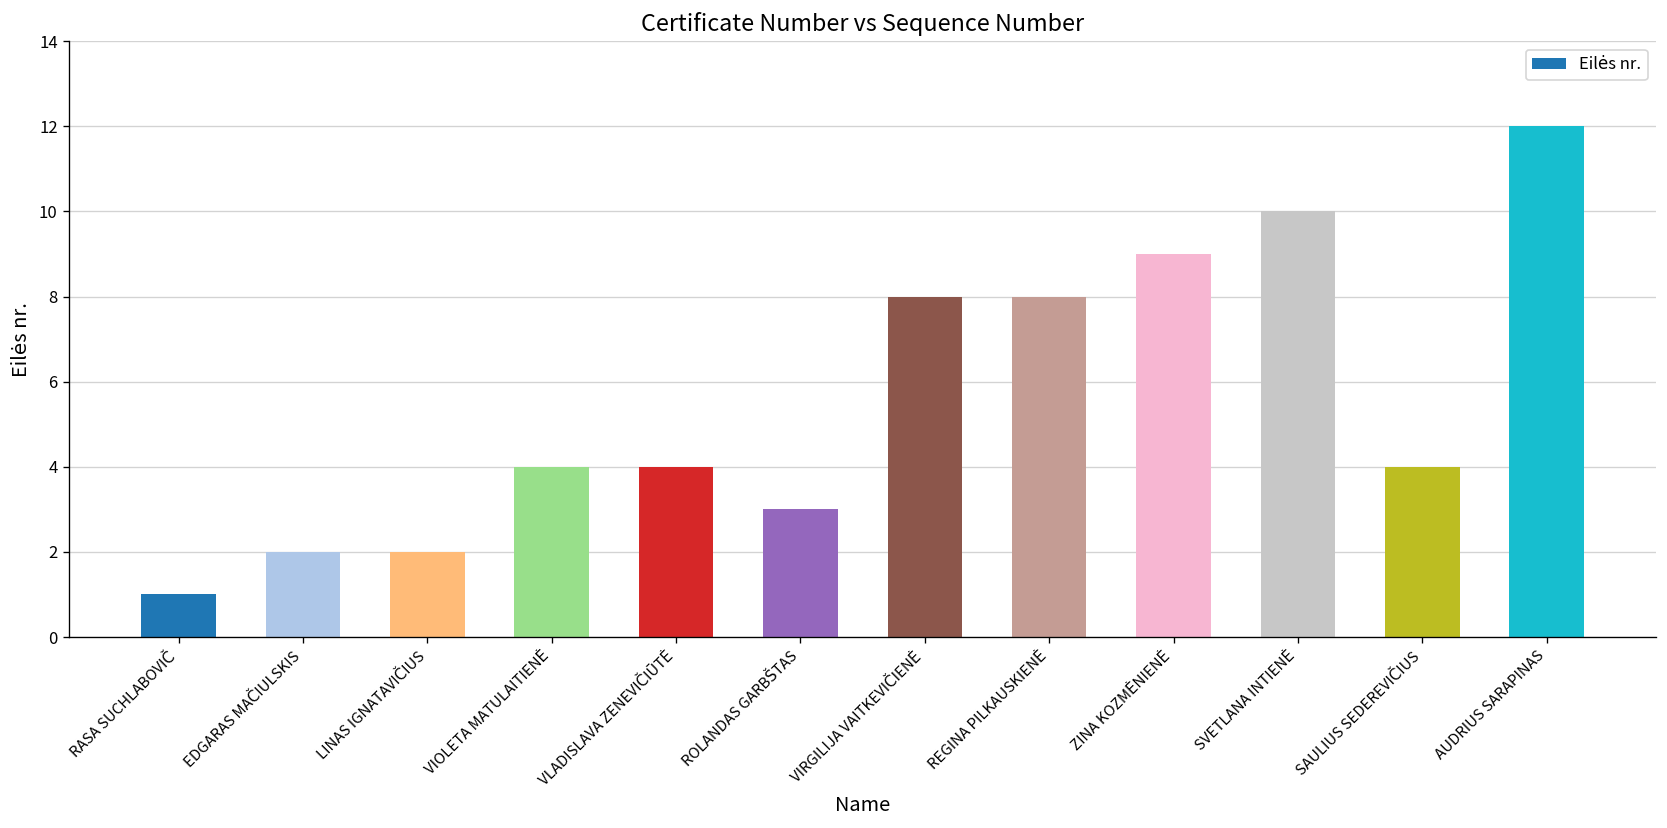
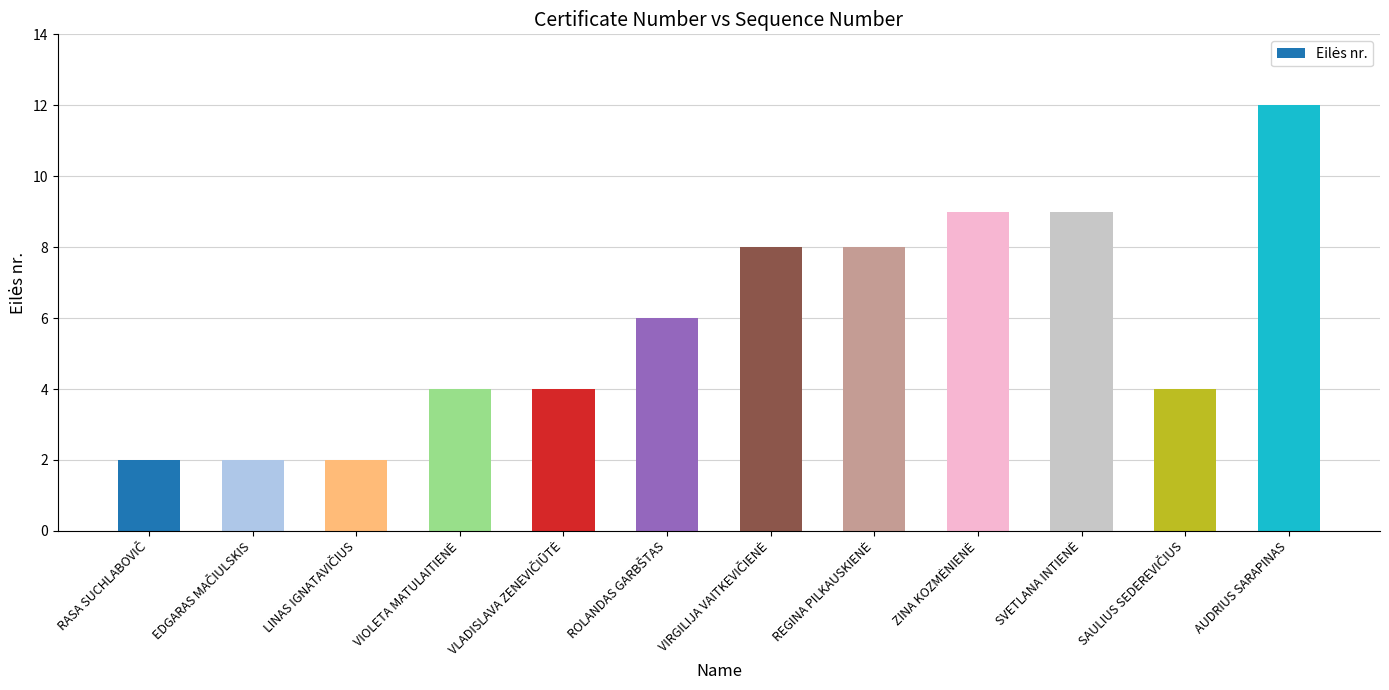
RASA SUCHLABOVIČ: 1 -> 2
ROLANDAS GARBŠTAS: 3 -> 6
SVETLANA INTIENĖ: 10 -> 9
